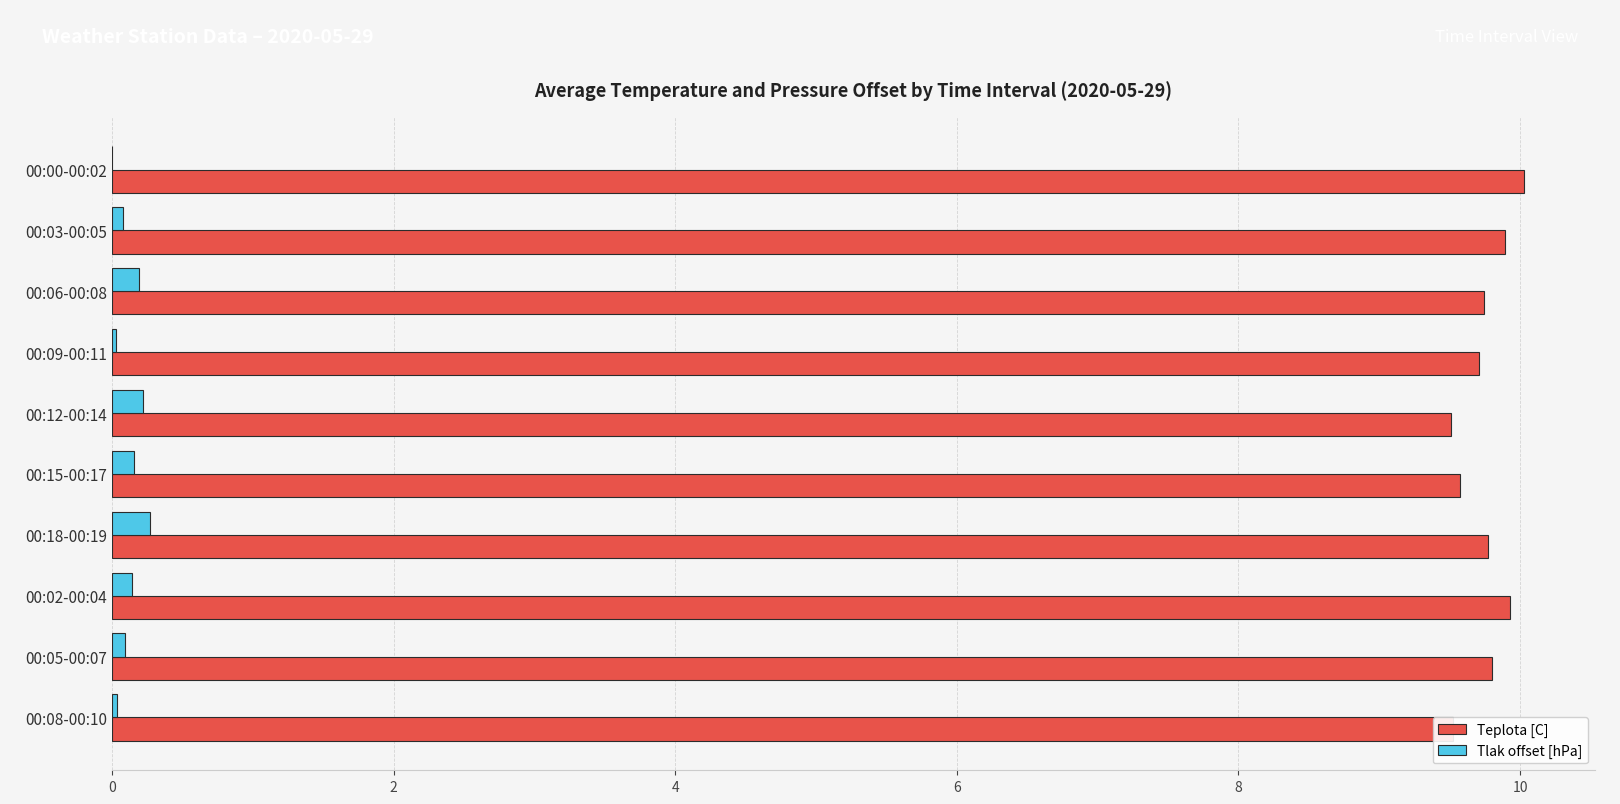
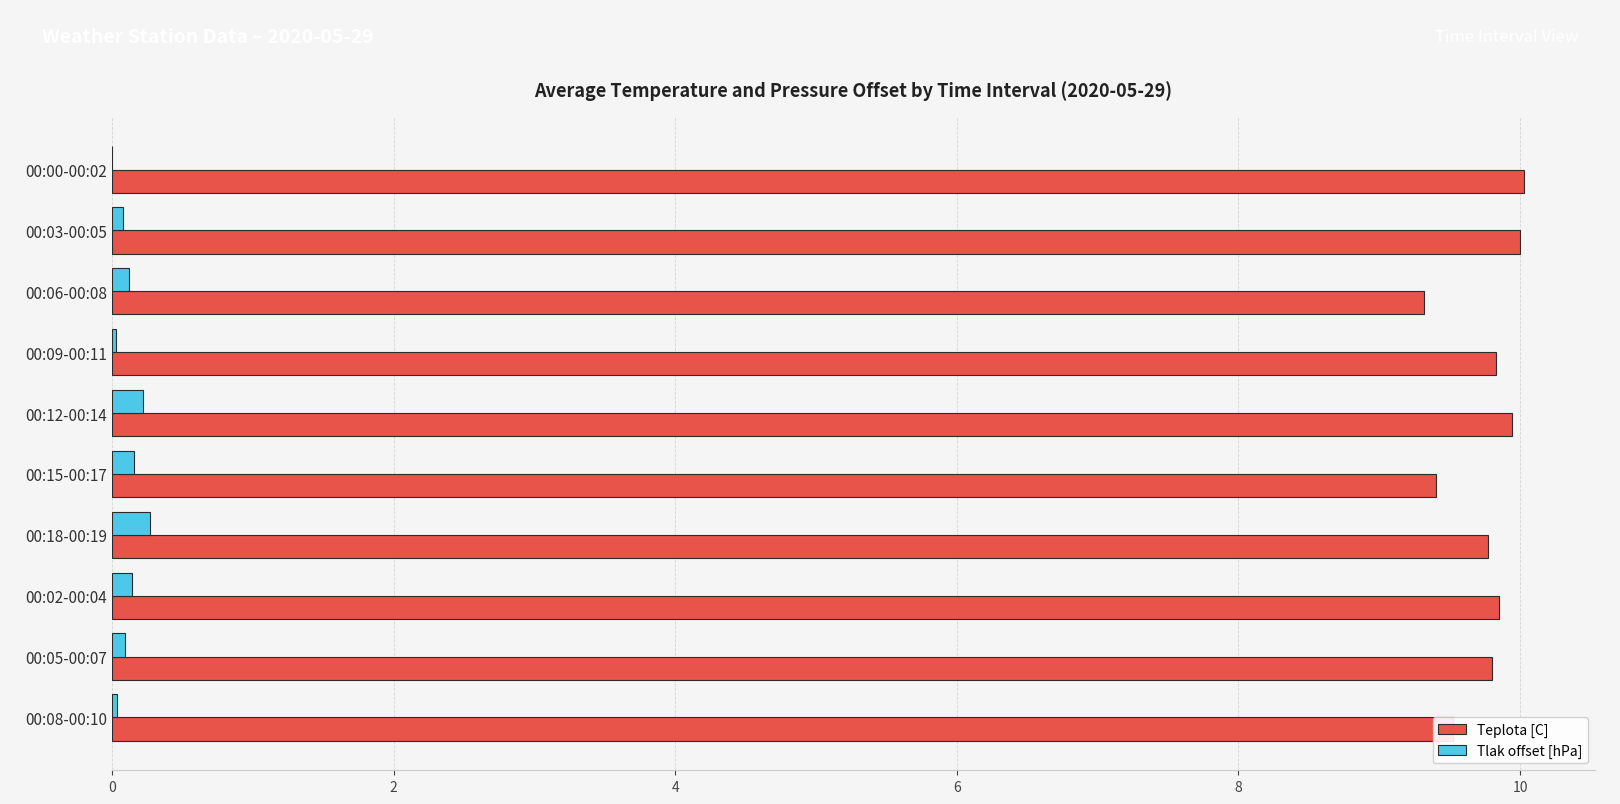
Teplota [C], 00:03-00:05: 9.89 -> 10.00
Tlak offset [hPa], 00:06-00:08: 0.19 -> 0.12
Teplota [C], 00:06-00:08: 9.74 -> 9.32
Teplota [C], 00:09-00:11: 9.71 -> 9.83
Teplota [C], 00:12-00:14: 9.51 -> 9.94
Teplota [C], 00:15-00:17: 9.57 -> 9.40
Teplota [C], 00:02-00:04: 9.93 -> 9.85
